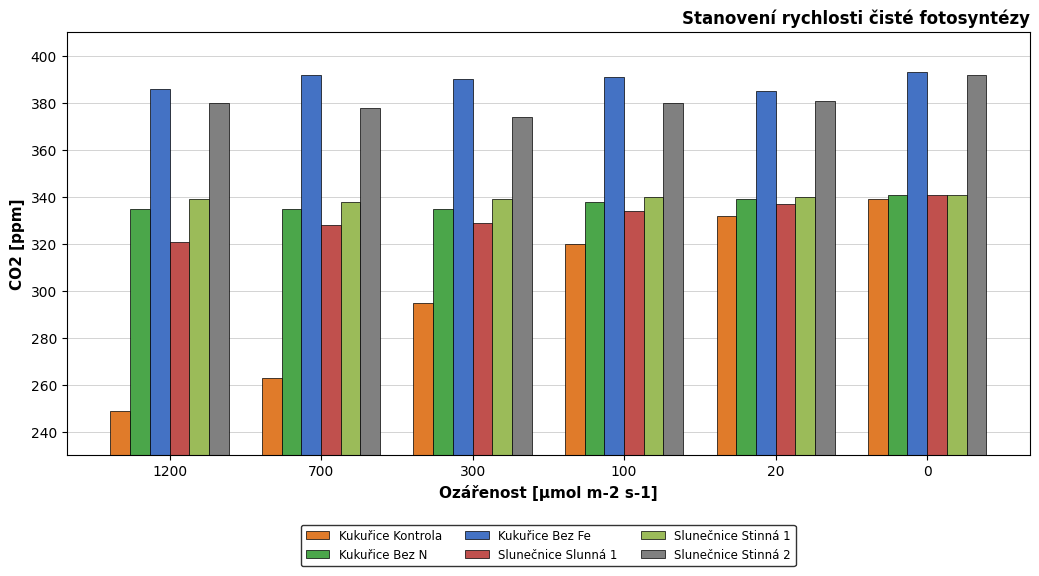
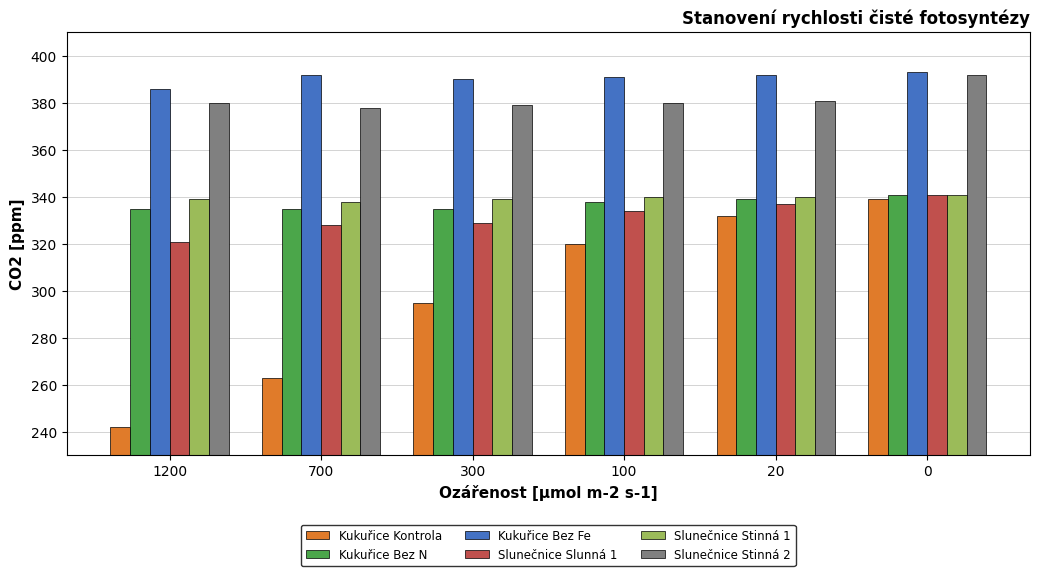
Kukuřice Kontrola, 1200: 249 -> 242
Slunečnice Stinná 2, 300: 374 -> 379
Kukuřice Bez Fe, 20: 385 -> 392
